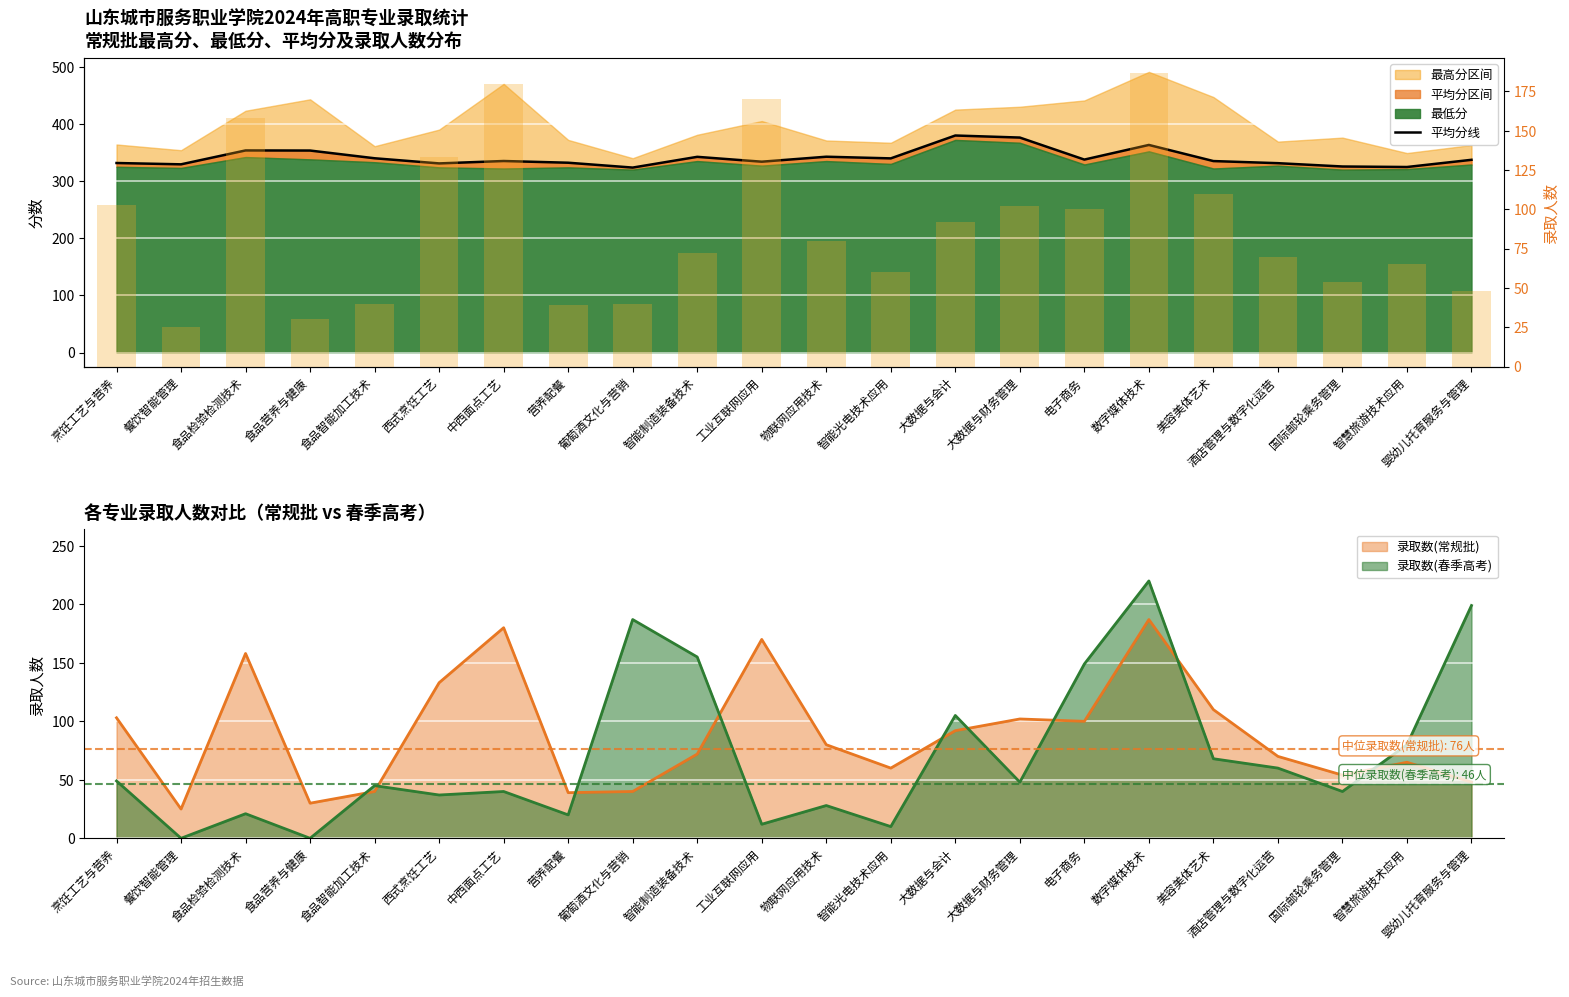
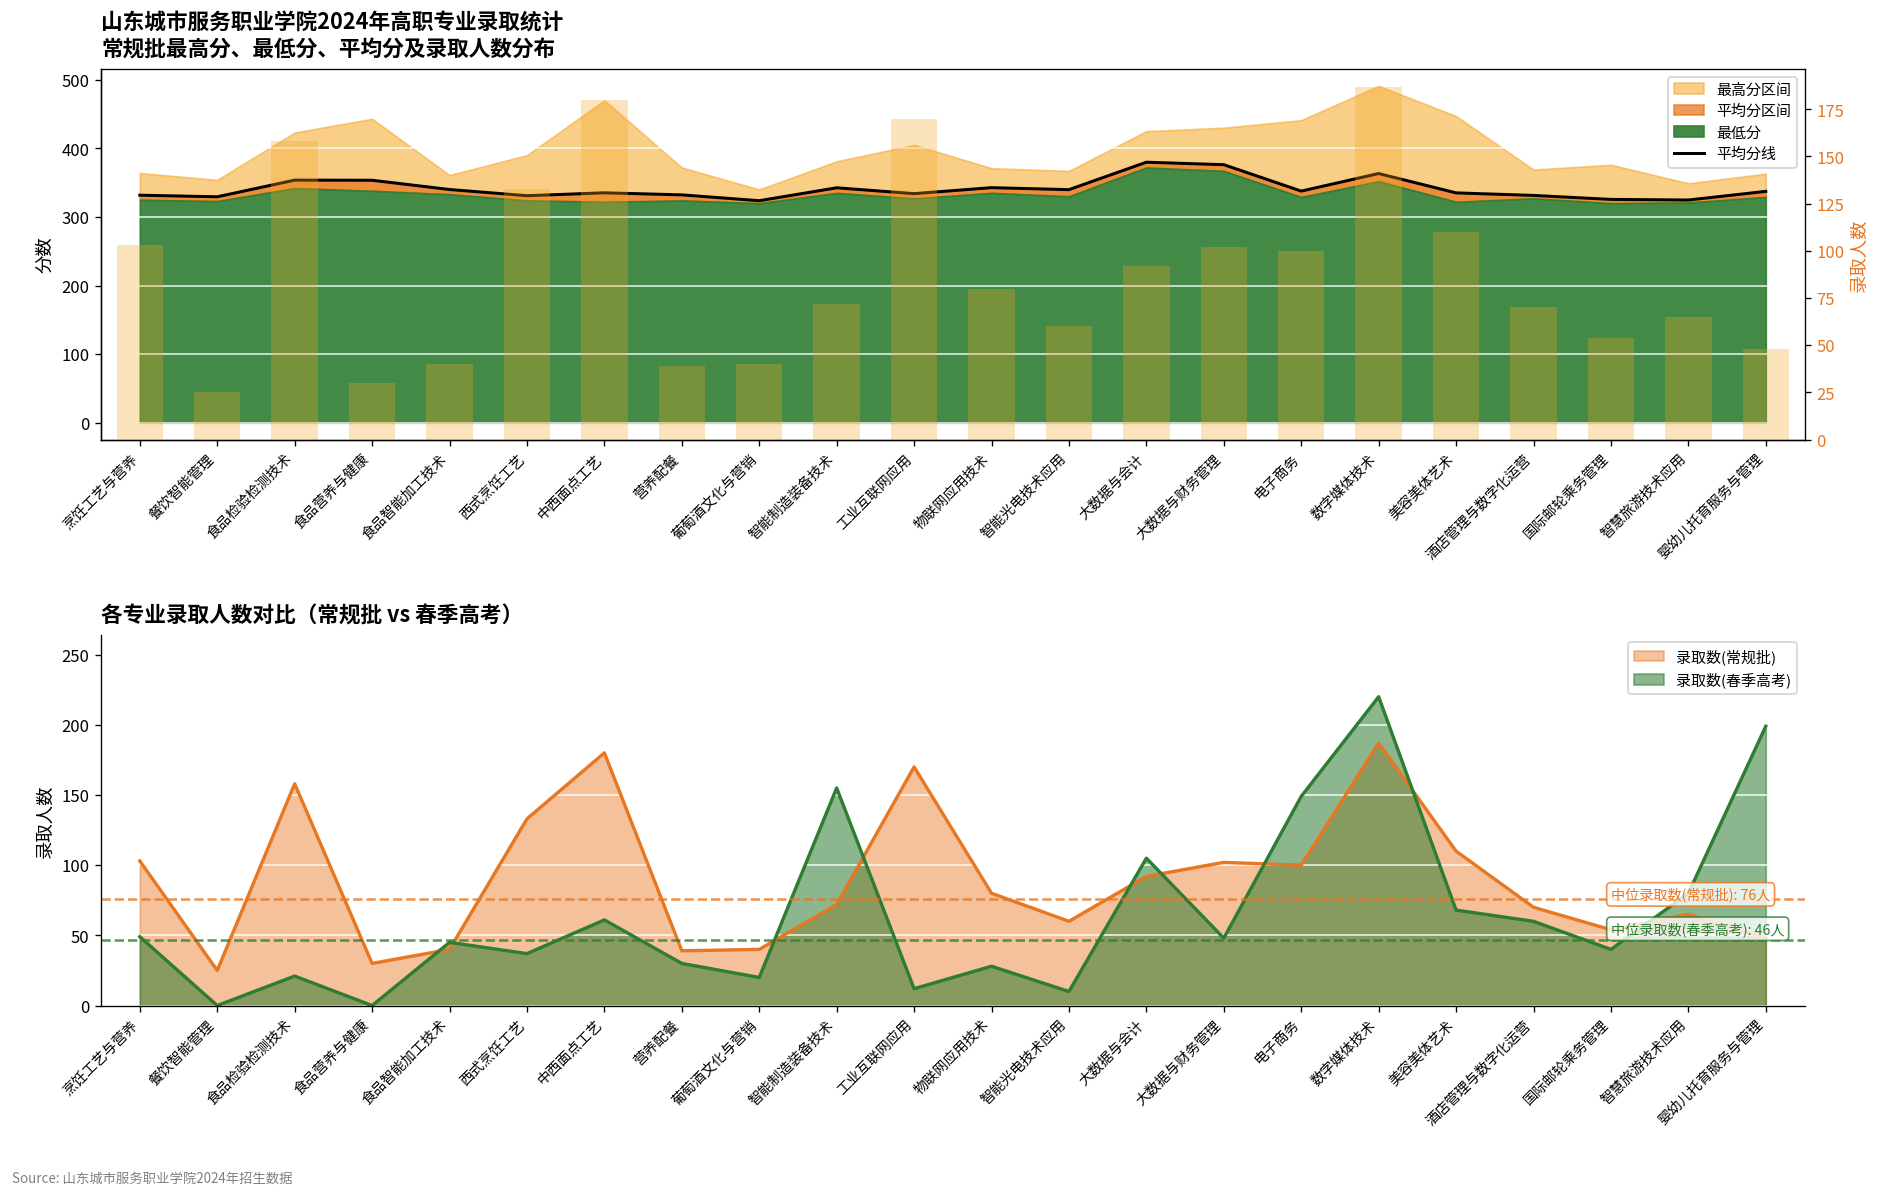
各专业录取人数对比（常规批 vs 春季高考）, 录取数(春季高考), 中西面点工艺: 40 -> 61
各专业录取人数对比（常规批 vs 春季高考）, 录取数(春季高考), 营养配餐: 20 -> 30
各专业录取人数对比（常规批 vs 春季高考）, 录取数(春季高考), 葡萄酒文化与营销: 187 -> 20
